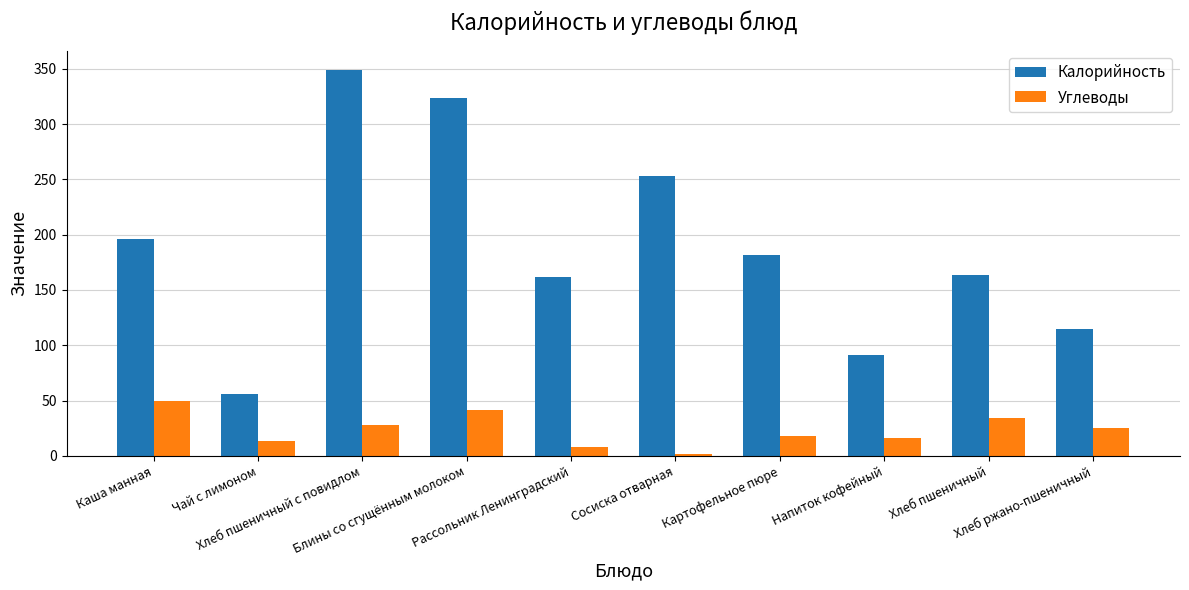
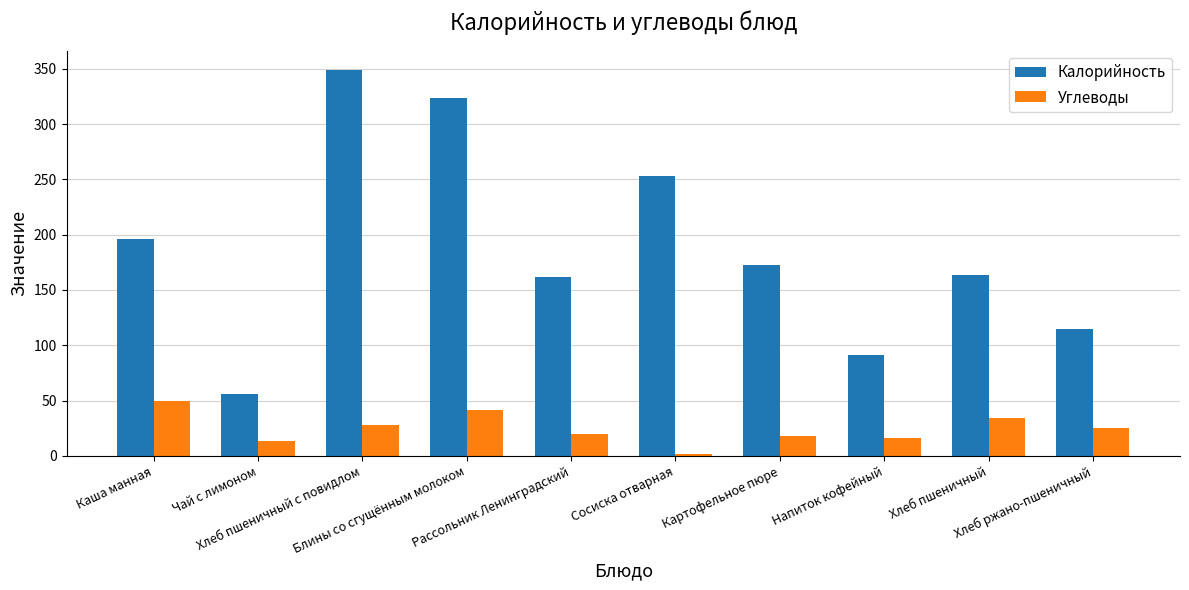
Углеводы, Рассольник Ленинградский: 8 -> 20
Калорийность, Картофельное пюре: 181 -> 173
